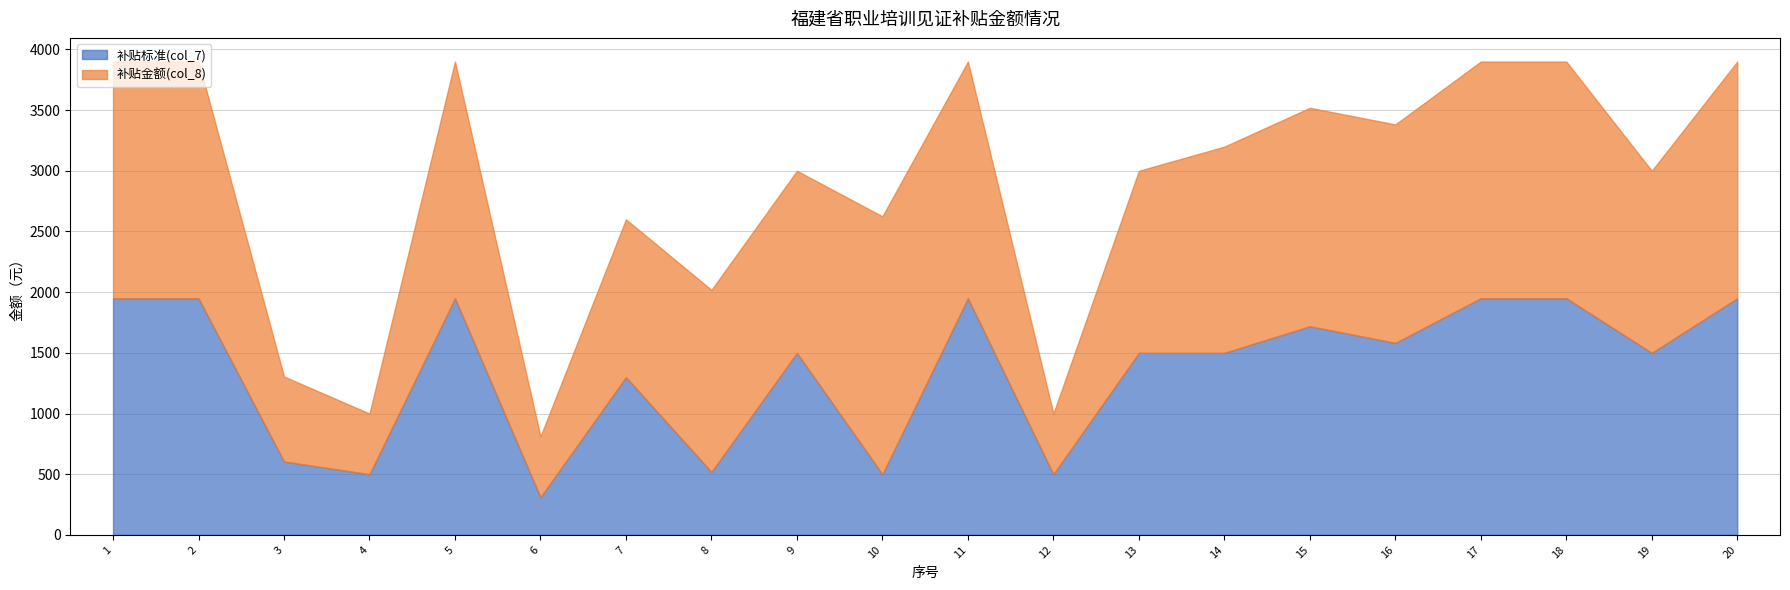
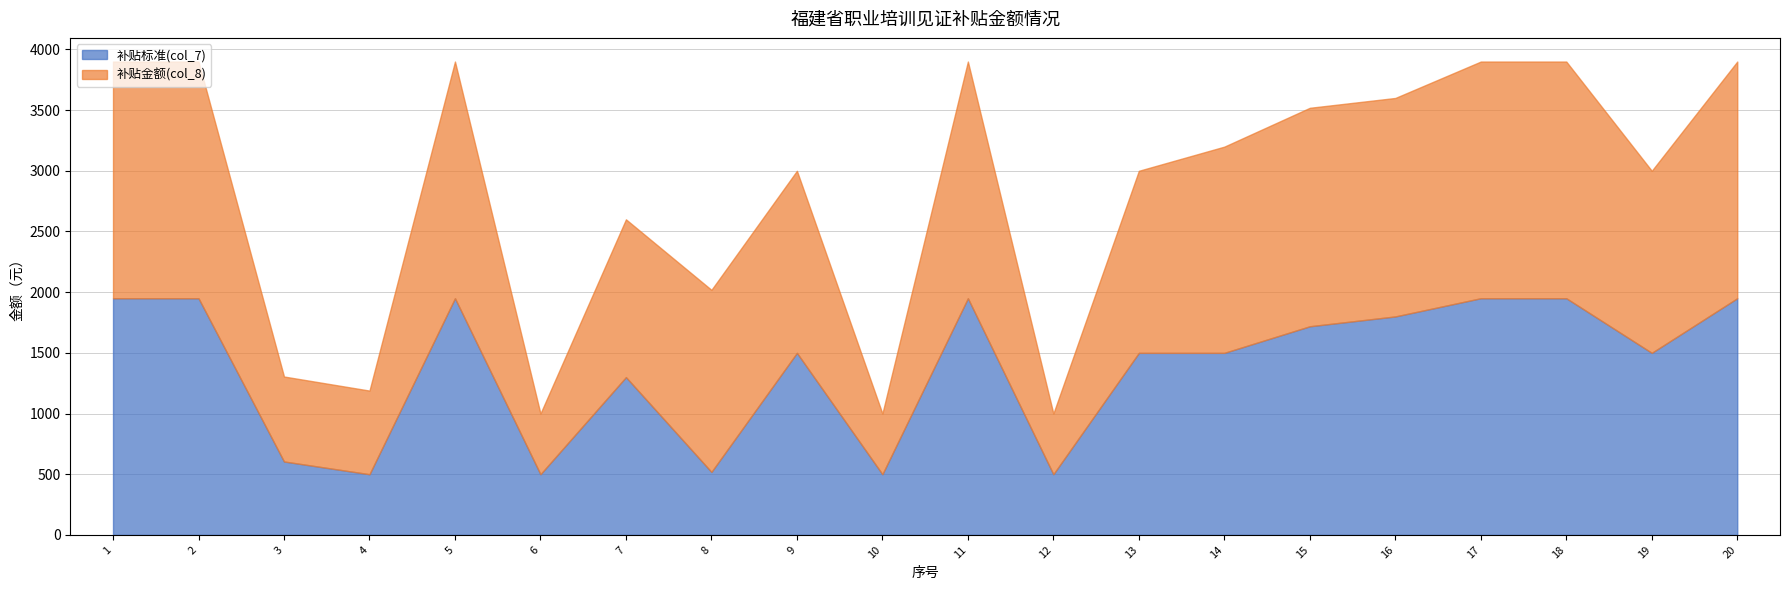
补贴金额(col_8), 4: 500 -> 690
补贴标准(col_7), 6: 310 -> 500
补贴金额(col_8), 10: 2130 -> 500
补贴标准(col_7), 16: 1580 -> 1800
